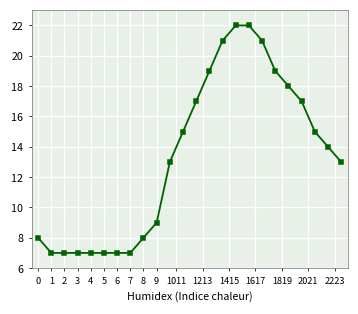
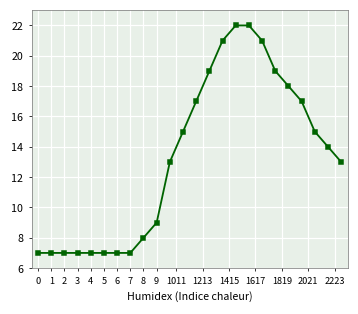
0: 8 -> 7
